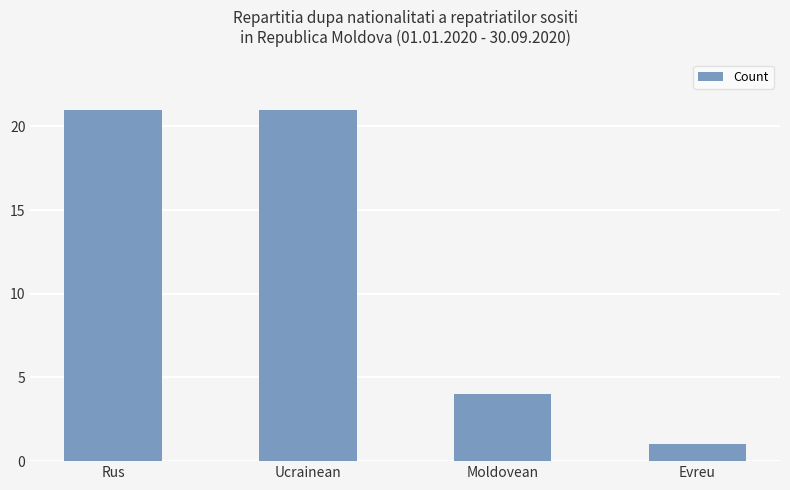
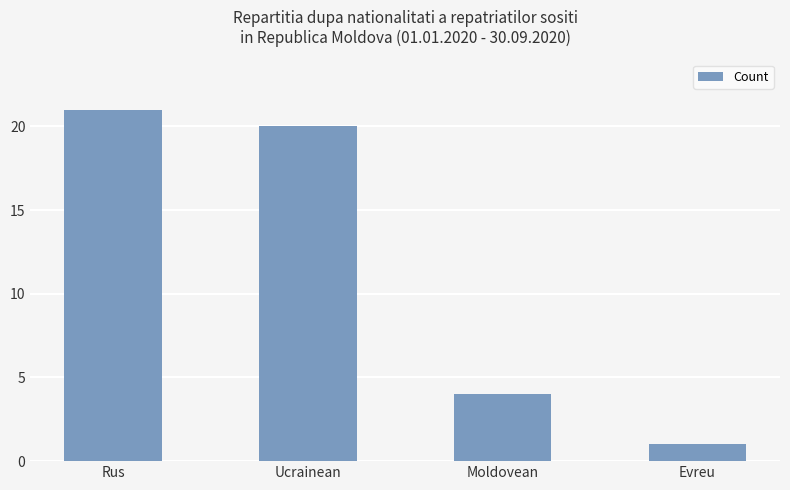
Ucrainean: 21 -> 20
